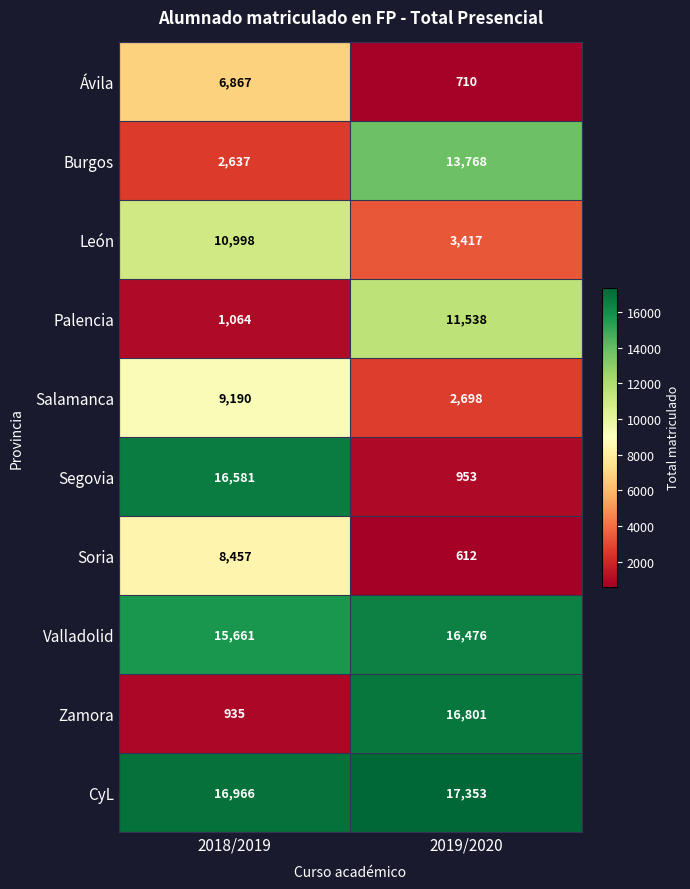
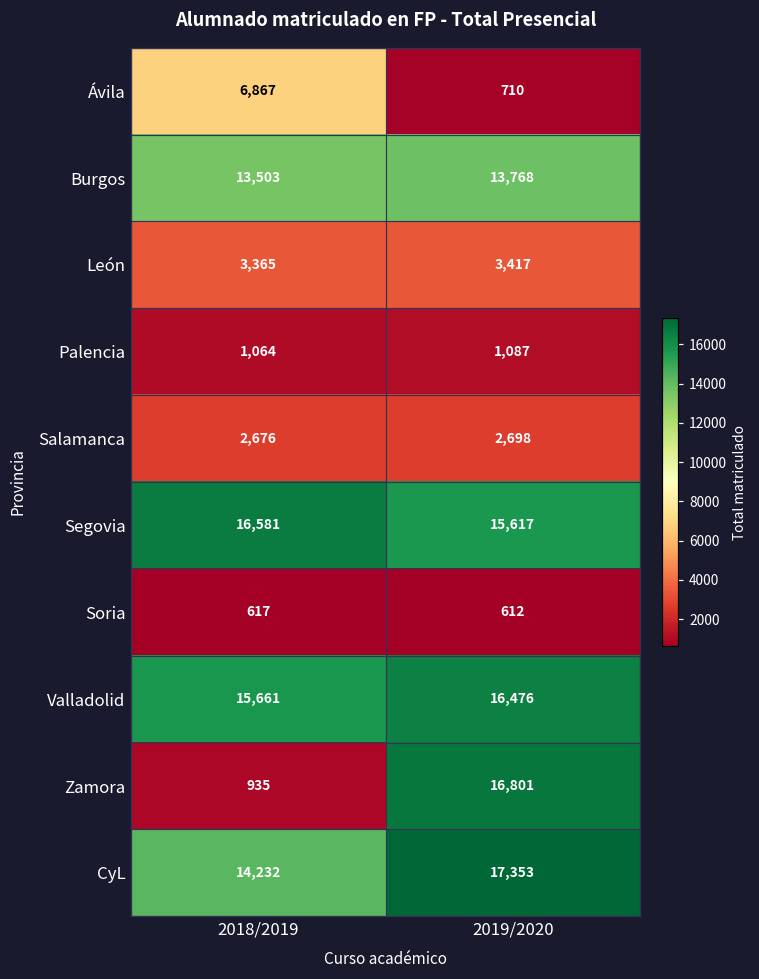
Burgos, 2018/2019: 2,637 -> 13,503
León, 2018/2019: 10,998 -> 3,365
Palencia, 2019/2020: 11,538 -> 1,087
Salamanca, 2018/2019: 9,190 -> 2,676
Segovia, 2019/2020: 953 -> 15,617
Soria, 2018/2019: 8,457 -> 617
CyL, 2018/2019: 16,966 -> 14,232
